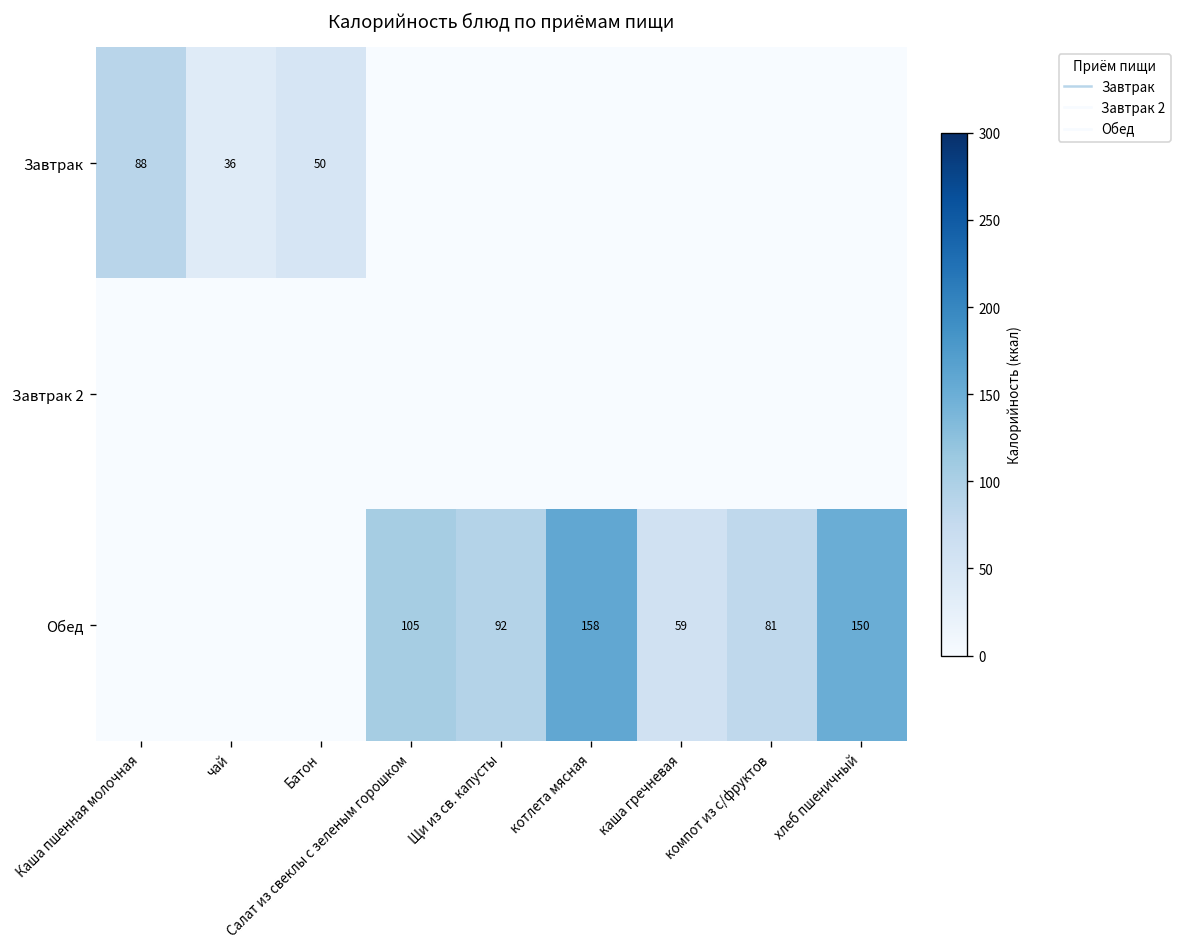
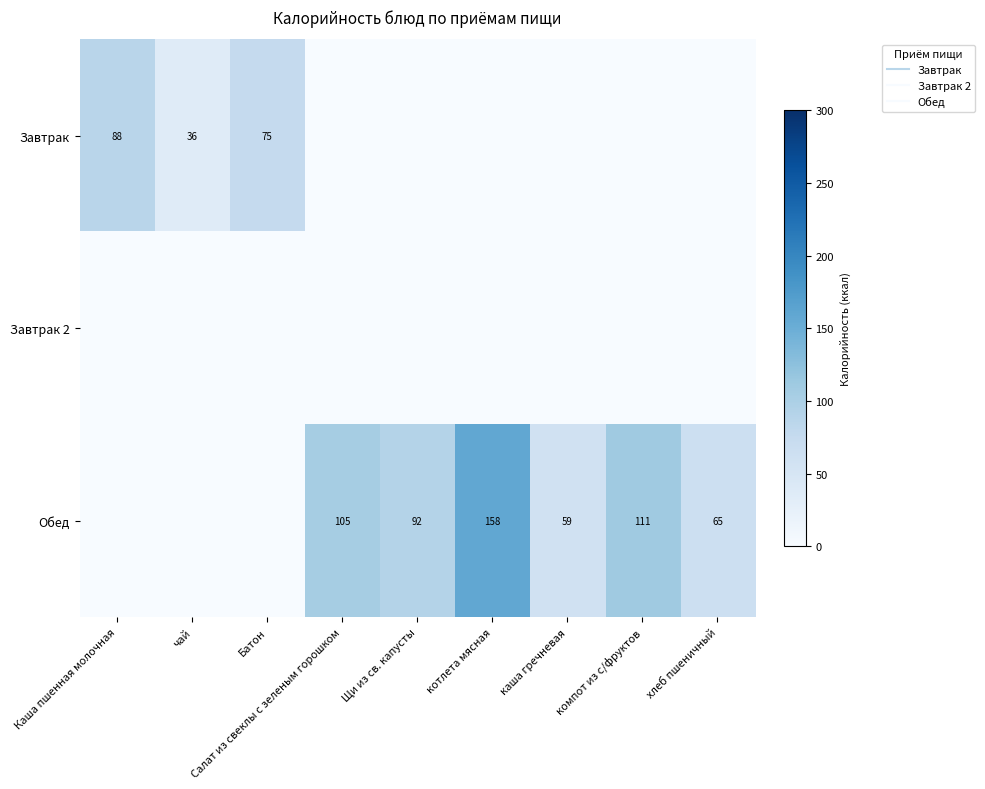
Завтрак, Батон: 50 -> 75
Обед, компот из с/фруктов: 81 -> 111
Обед, хлеб пшеничный: 150 -> 65
